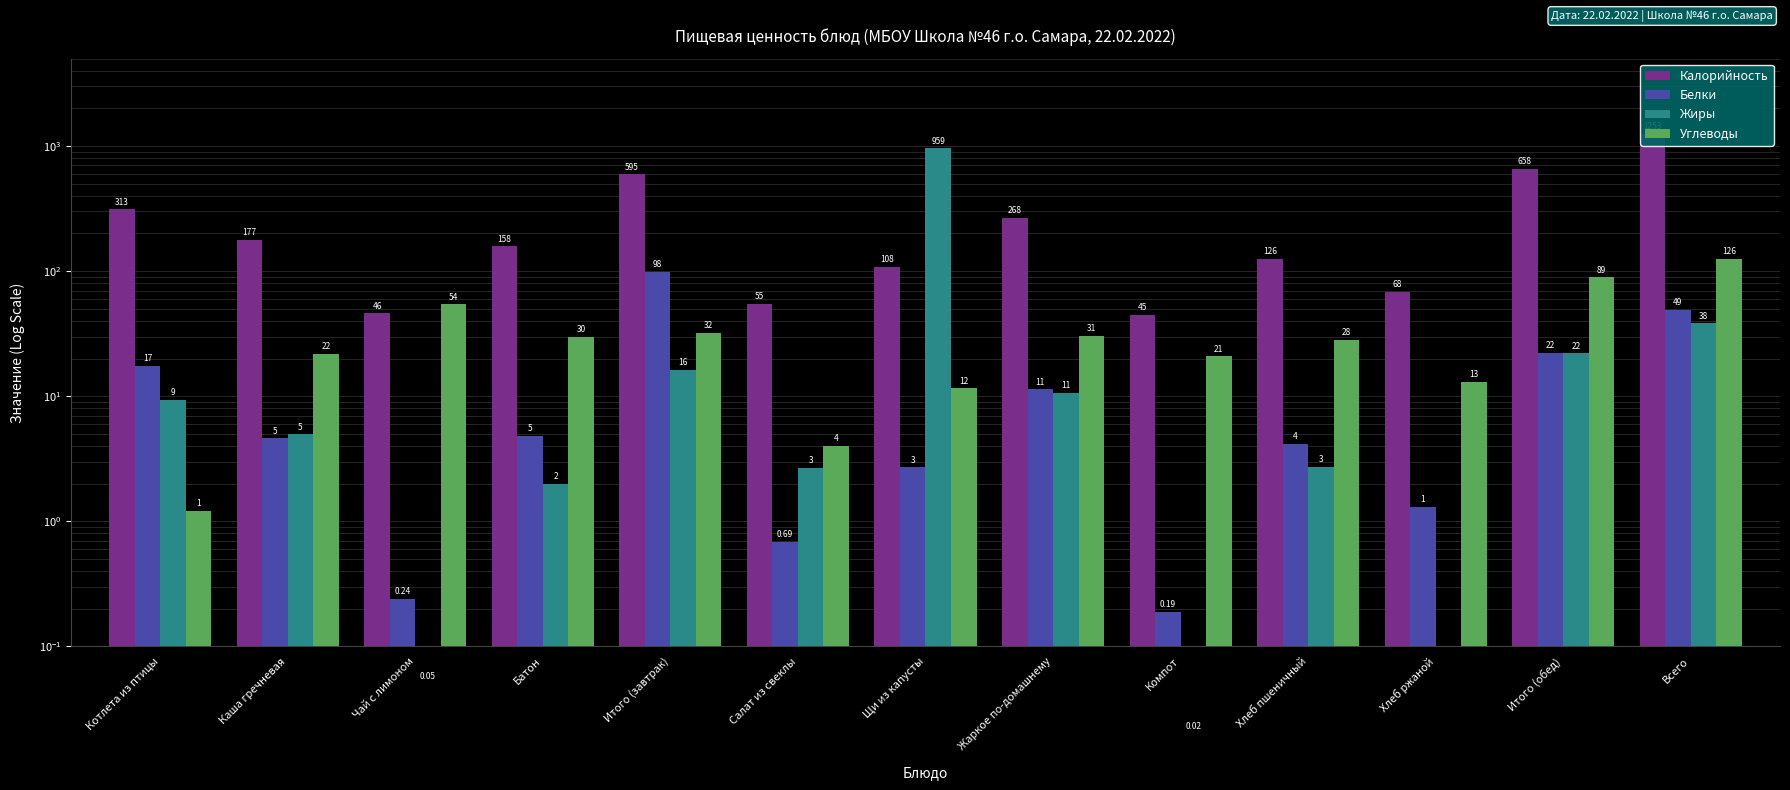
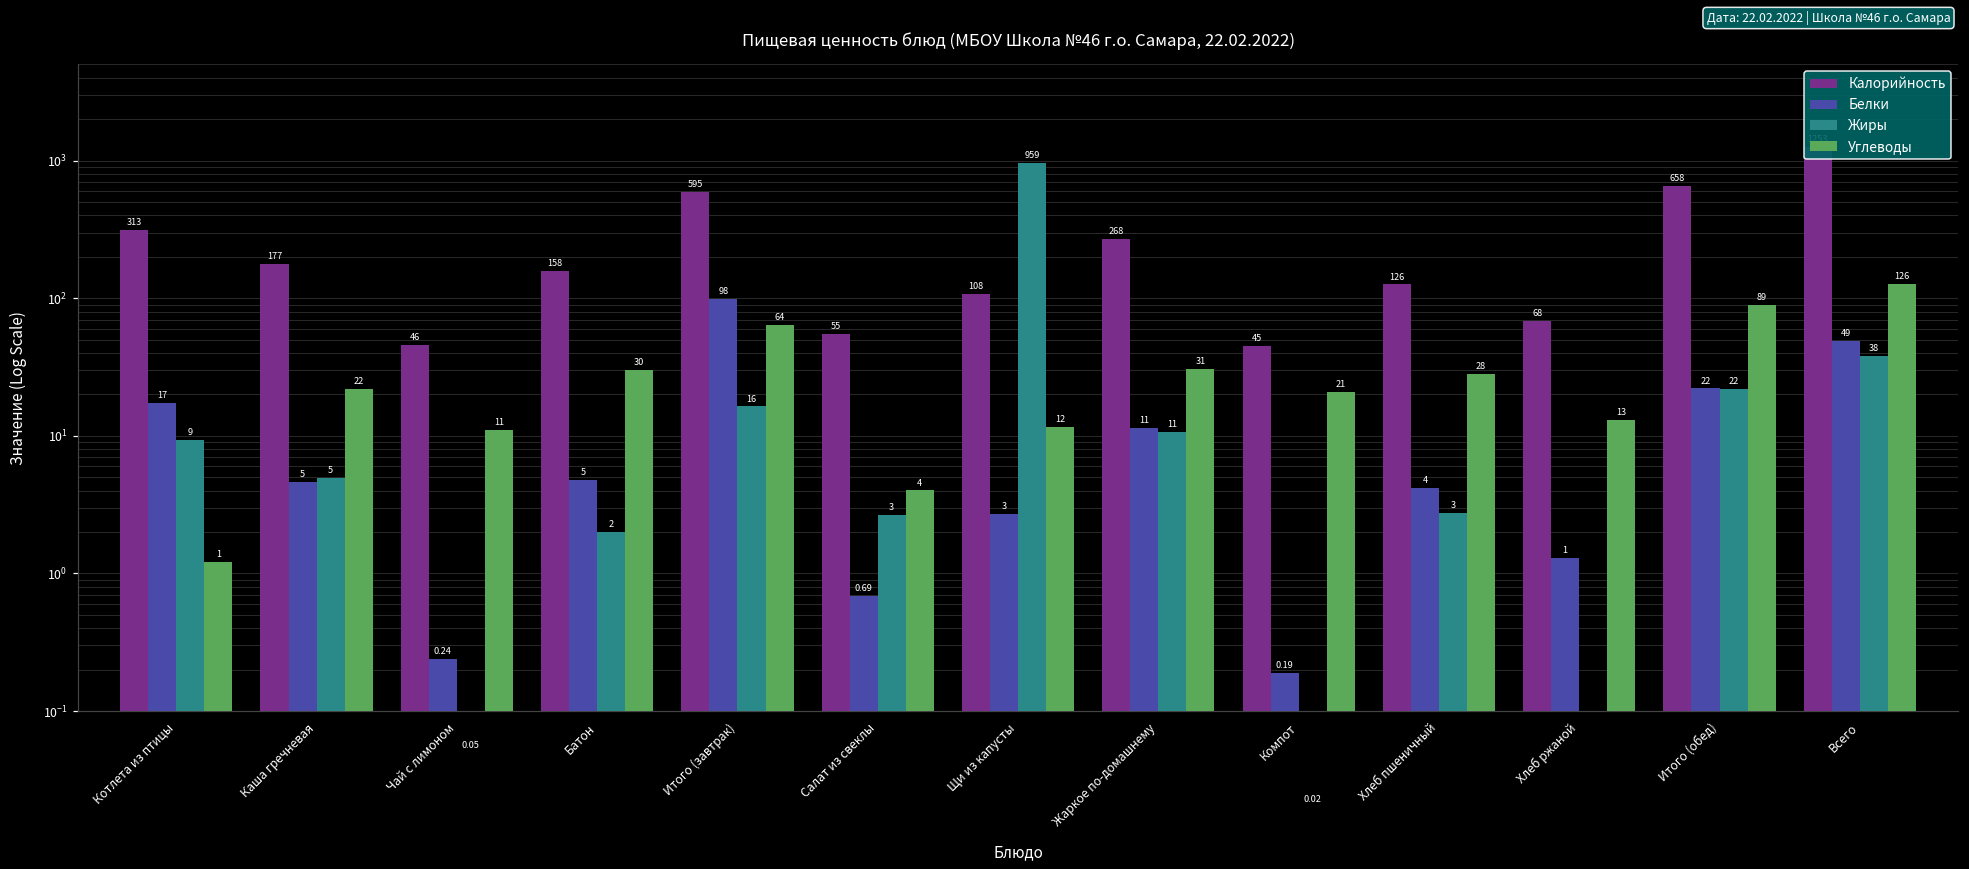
Углеводы, Чай с лимоном: 54 -> 11
Углеводы, Итого (завтрак): 32 -> 64
